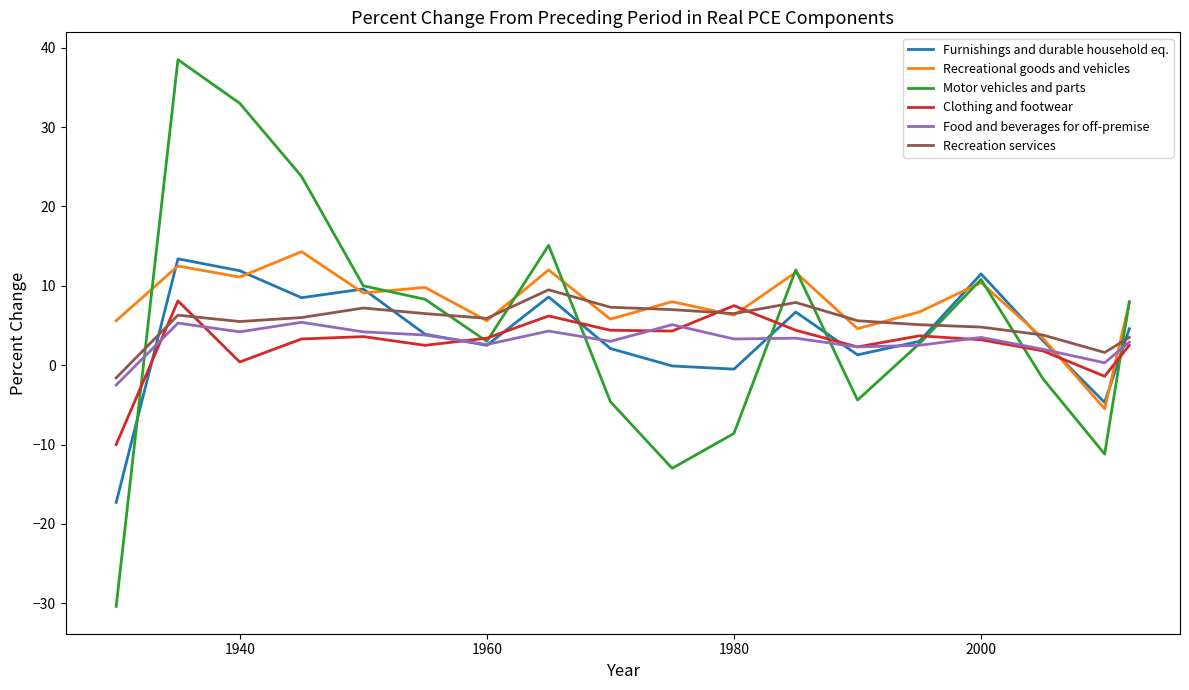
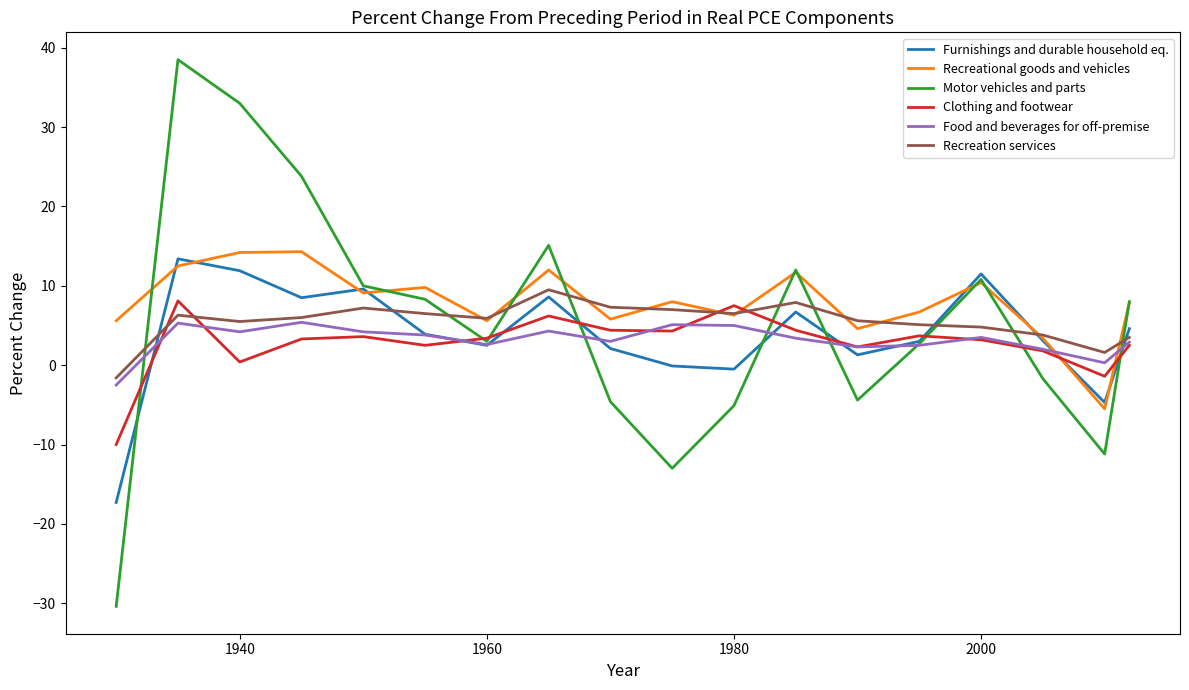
Recreational goods and vehicles, 1940: 11 -> 14
Motor vehicles and parts, 1980: -9 -> -5
Food and beverages for off-premise, 1980: 3 -> 5
